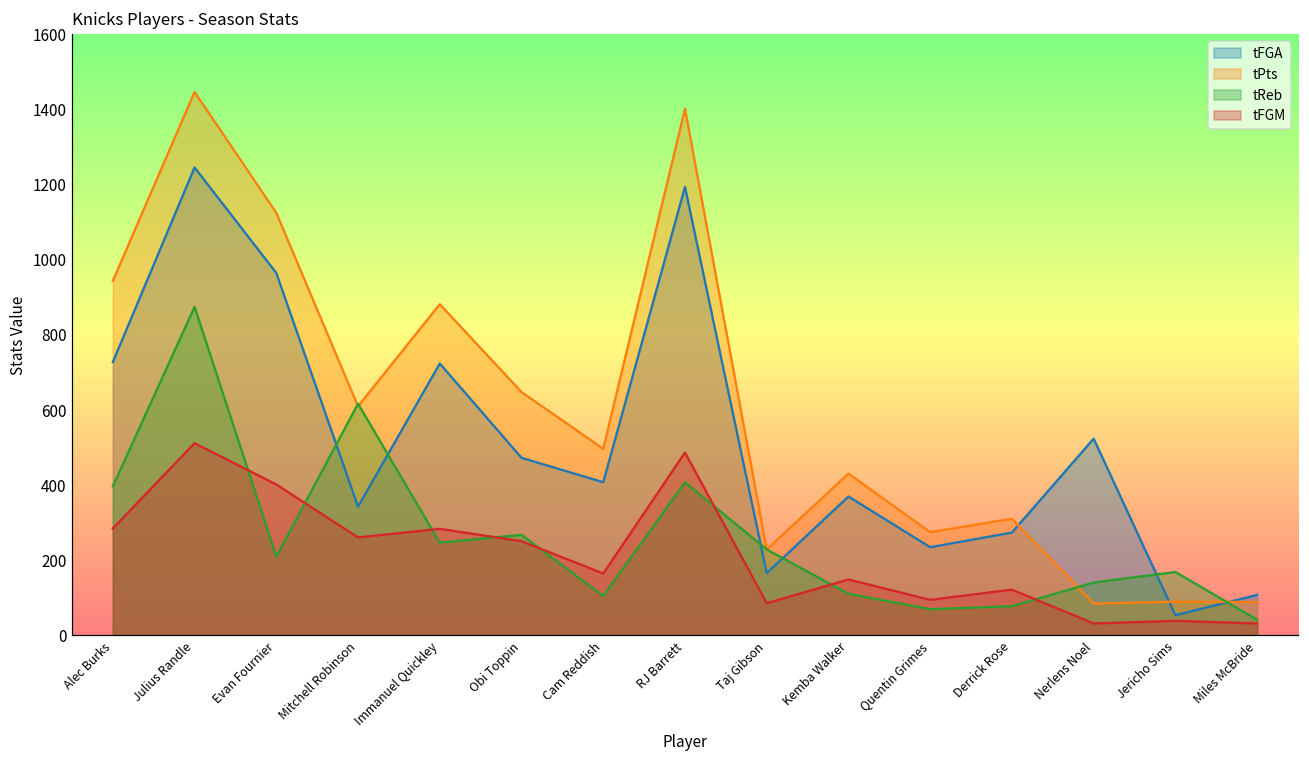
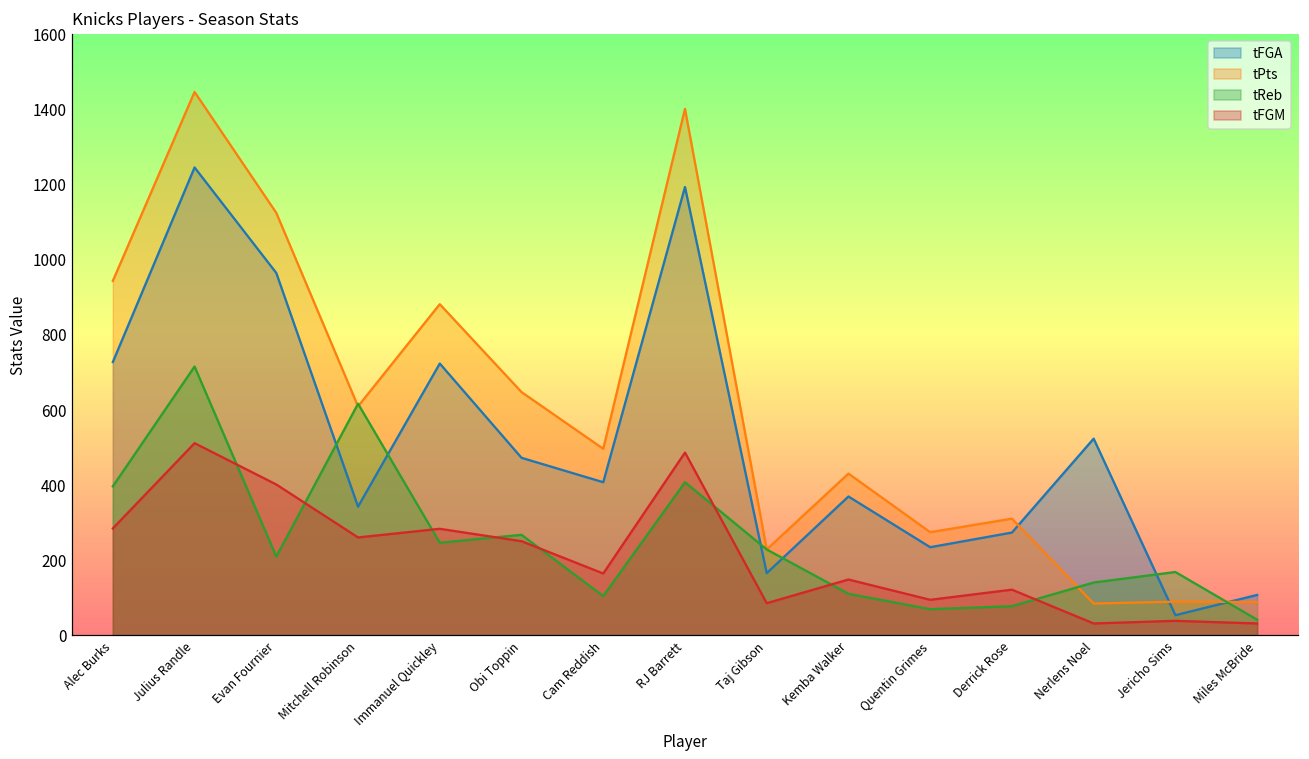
tReb, Julius Randle: 880 -> 720
